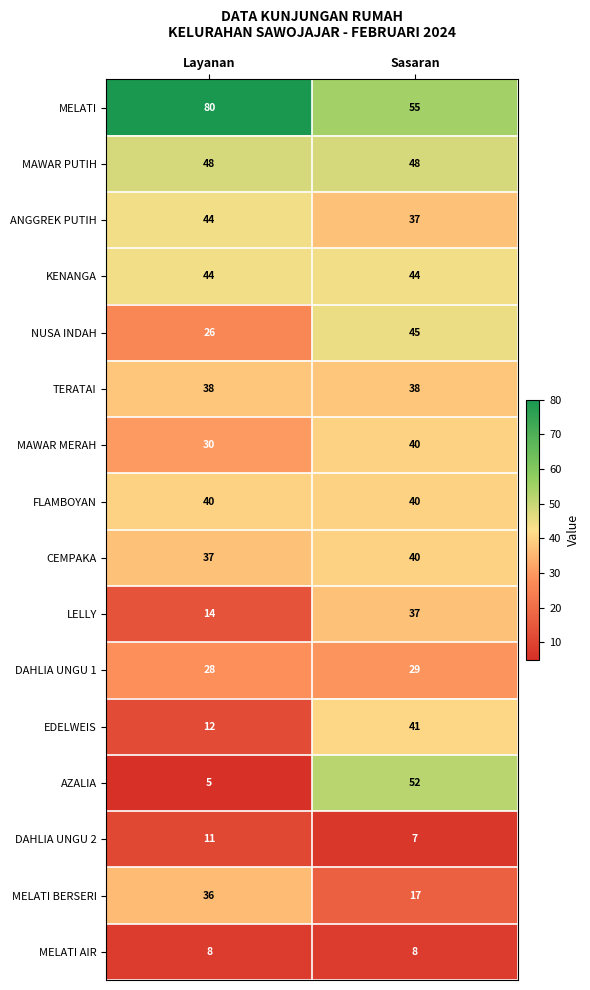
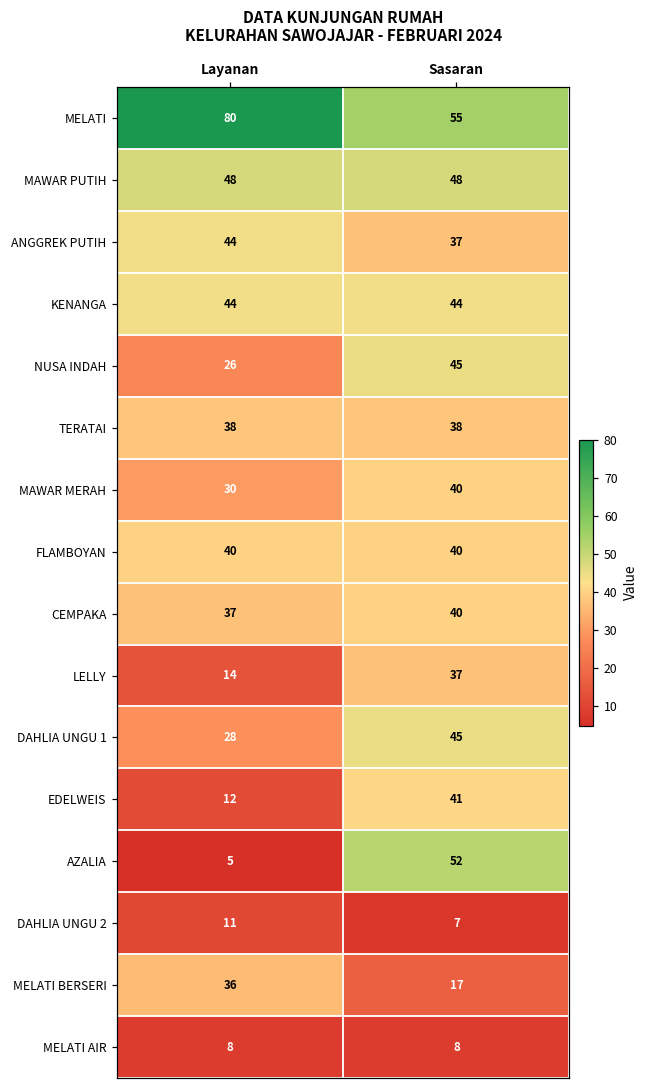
DAHLIA UNGU 1, Sasaran: 29 -> 45
